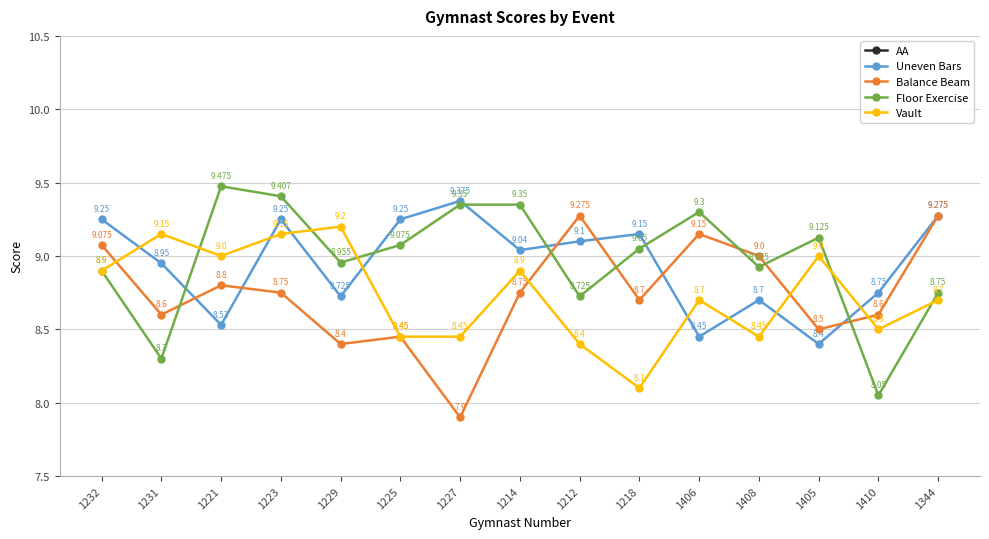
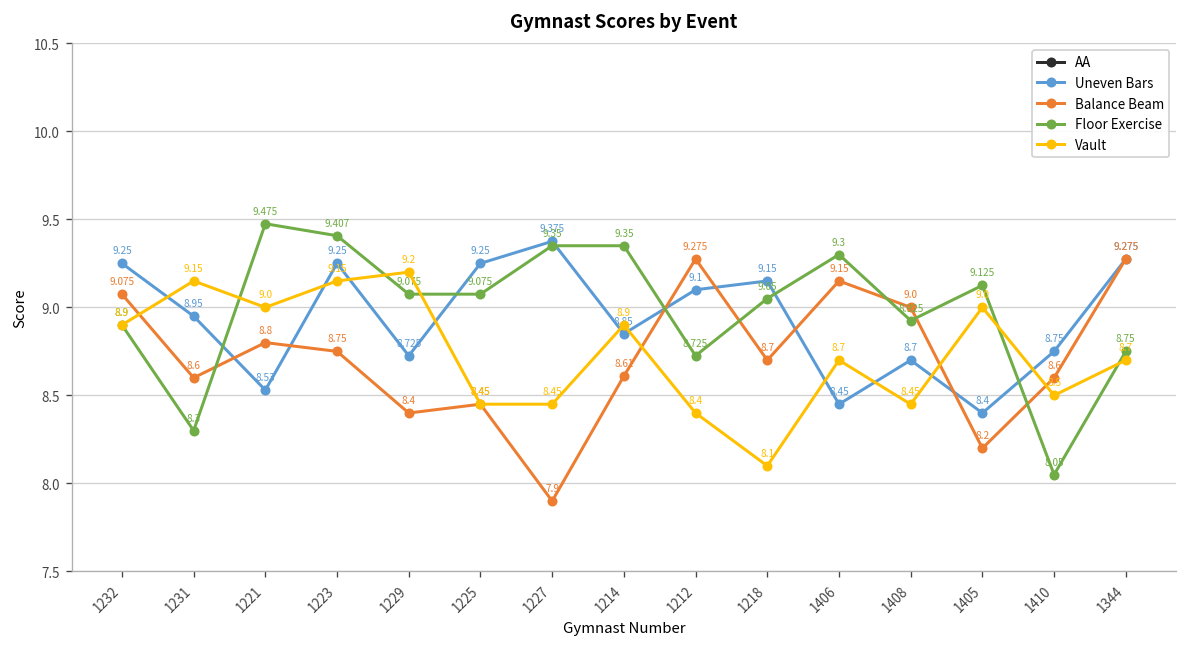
Floor Exercise, 1229: 8.955 -> 9.075
Uneven Bars, 1214: 9.04 -> 8.85
Balance Beam, 1214: 8.75 -> 8.61
Balance Beam, 1405: 8.5 -> 8.2
